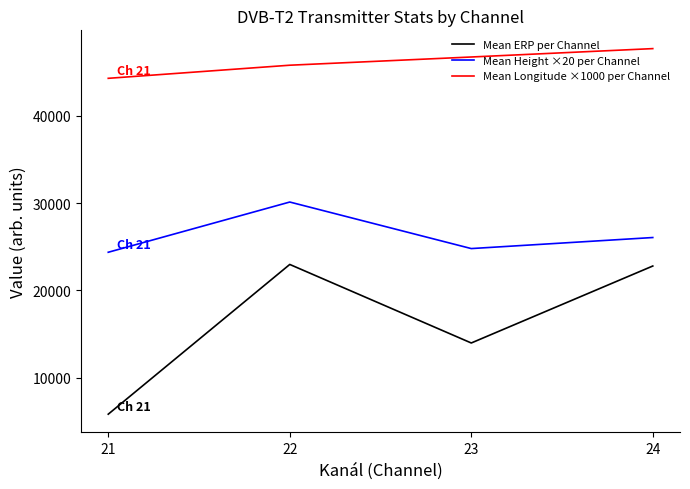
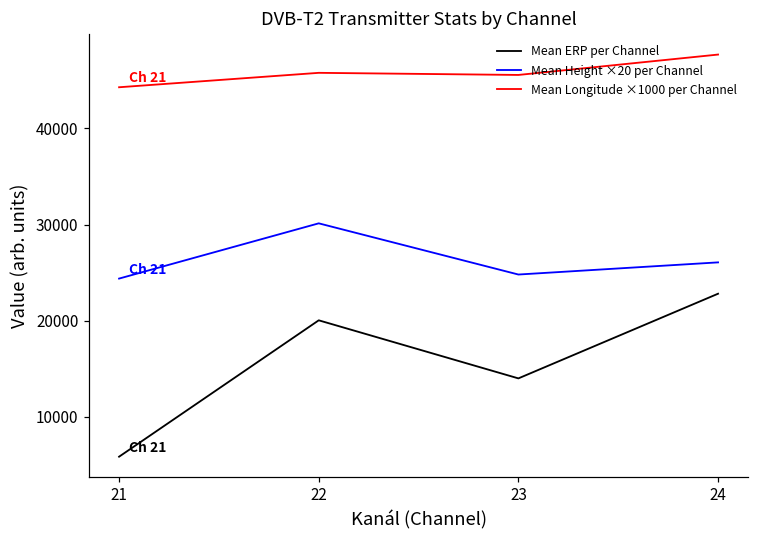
Mean ERP per Channel, 22: 23000 -> 20000
Mean Longitude ×1000 per Channel, 23: 47000 -> 46000
